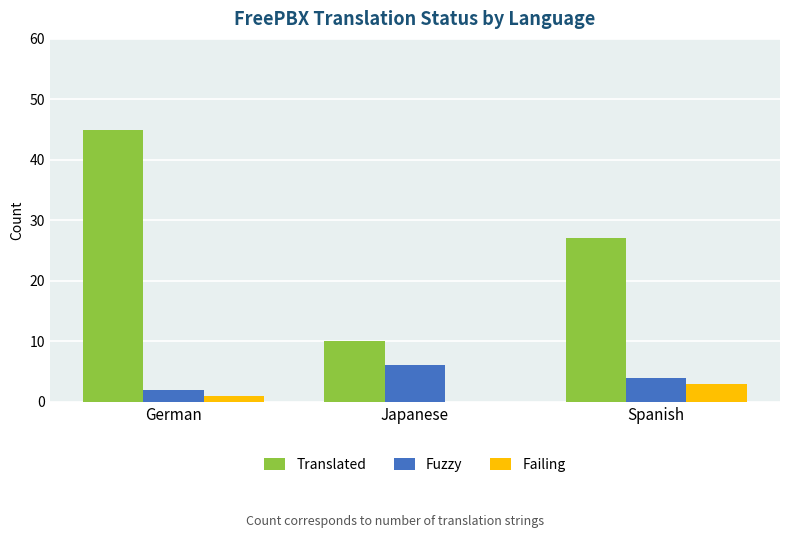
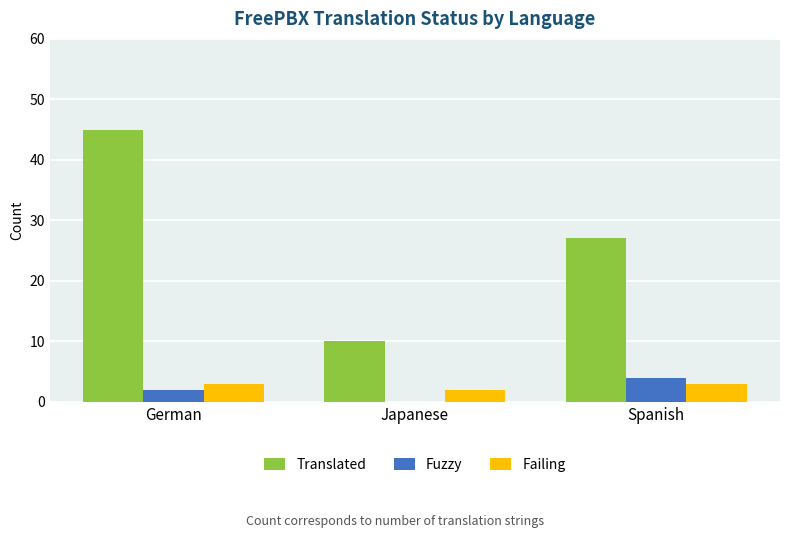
Failing, German: 1 -> 3
Fuzzy, Japanese: 6 -> 0
Failing, Japanese: 0 -> 2
